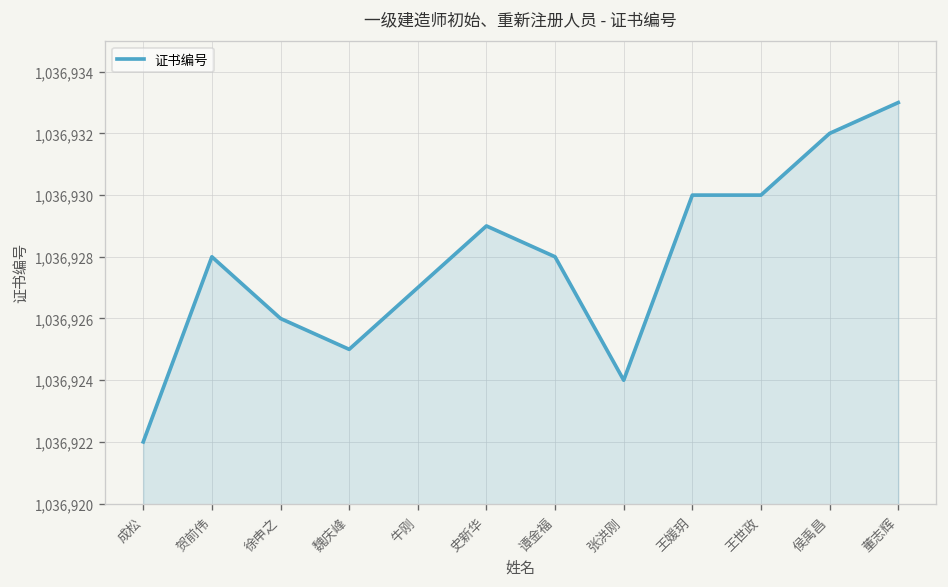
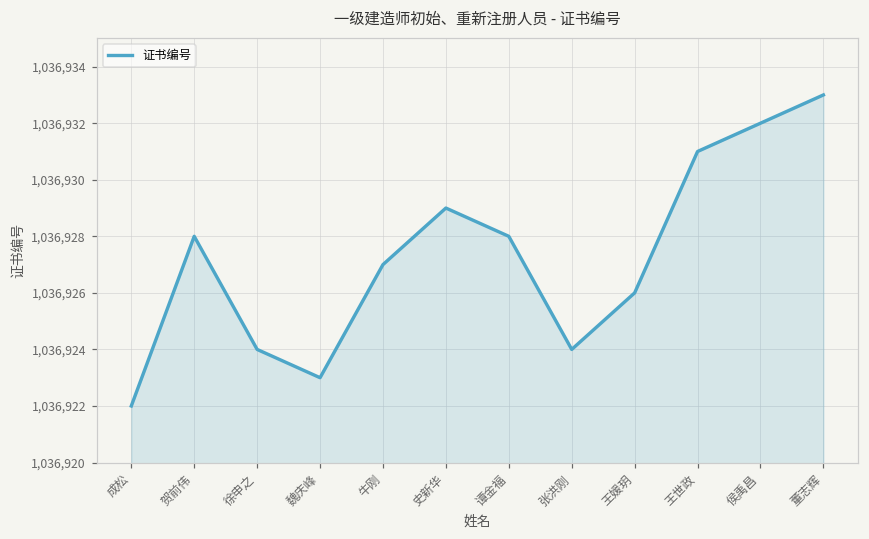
徐申之: 1,036,926 -> 1,036,924
魏庆峰: 1,036,925 -> 1,036,923
王媛玥: 1,036,930 -> 1,036,926
王世政: 1,036,930 -> 1,036,931
